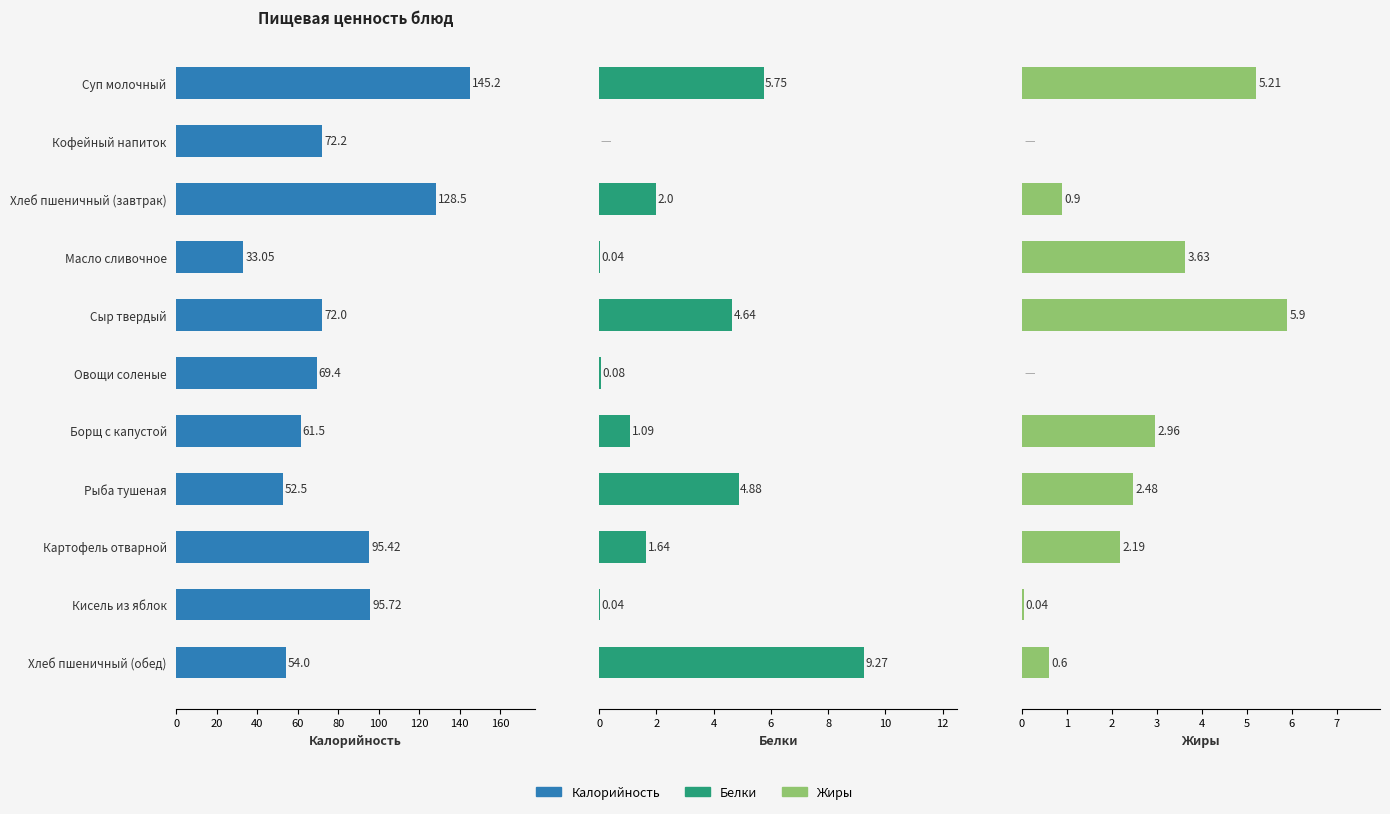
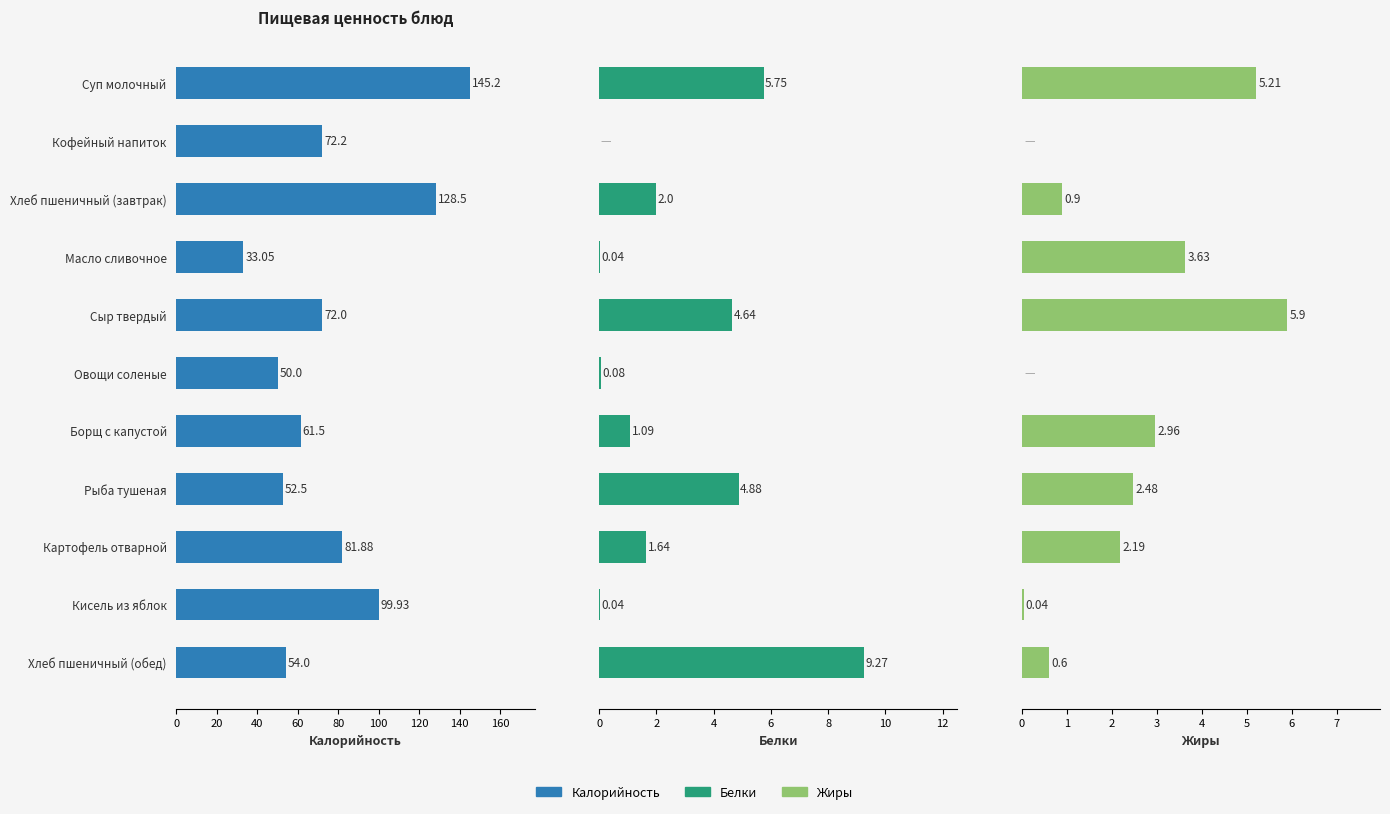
Пищевая ценность блюд, Овощи соленые: 69.4 -> 50.0
Пищевая ценность блюд, Картофель отварной: 95.42 -> 81.88
Пищевая ценность блюд, Кисель из яблок: 95.72 -> 99.93
